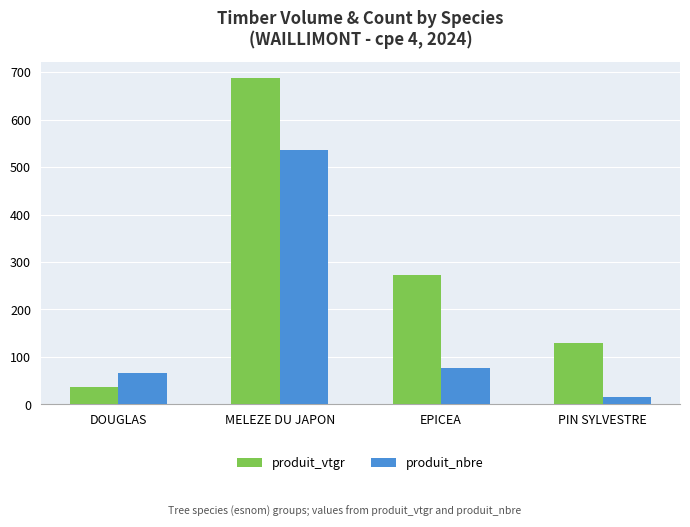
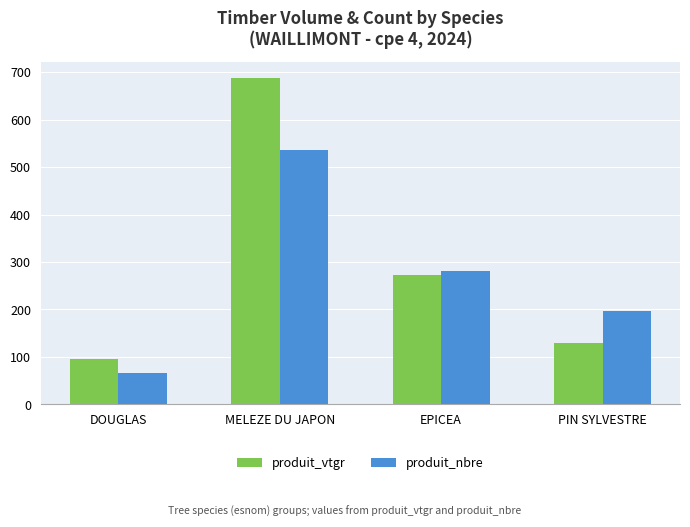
produit_vtgr, DOUGLAS: 40 -> 100
produit_nbre, EPICEA: 80 -> 280
produit_nbre, PIN SYLVESTRE: 20 -> 200
